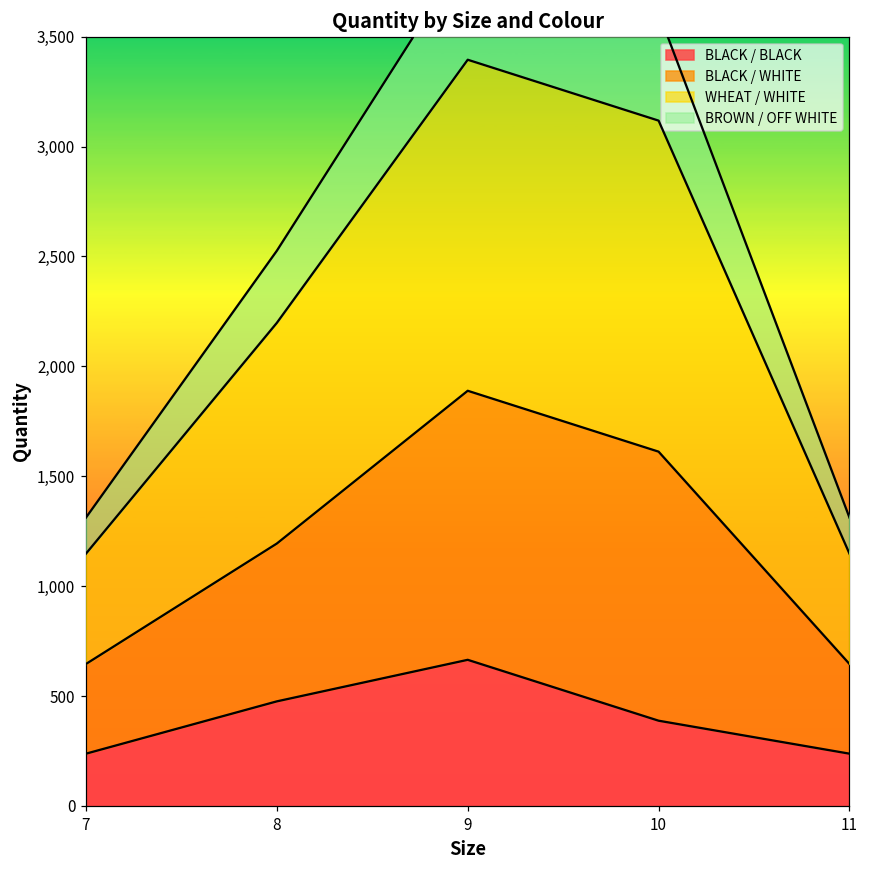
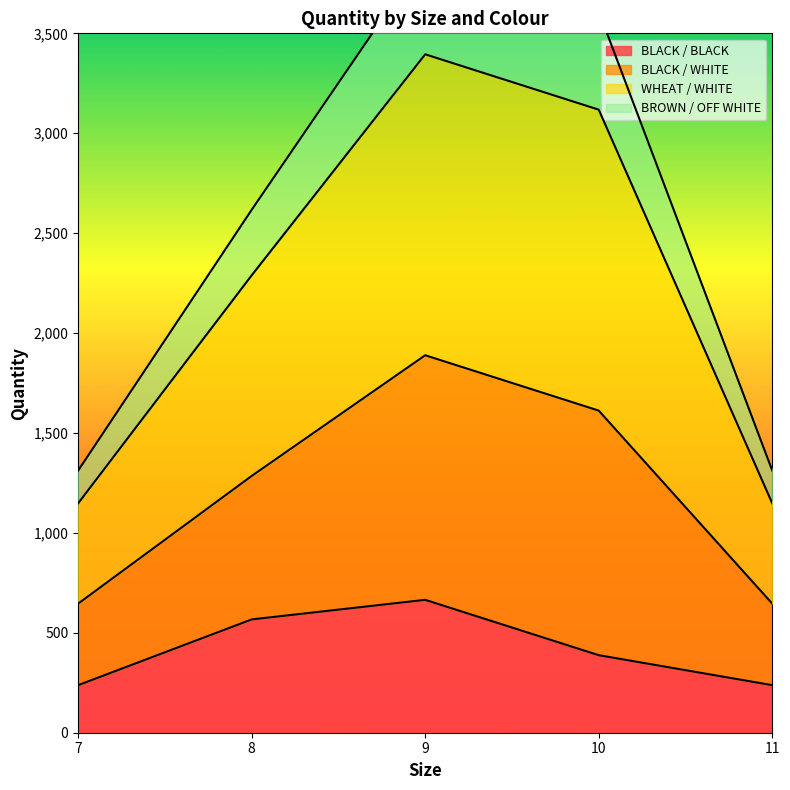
BLACK / BLACK, 8: 480 -> 570
